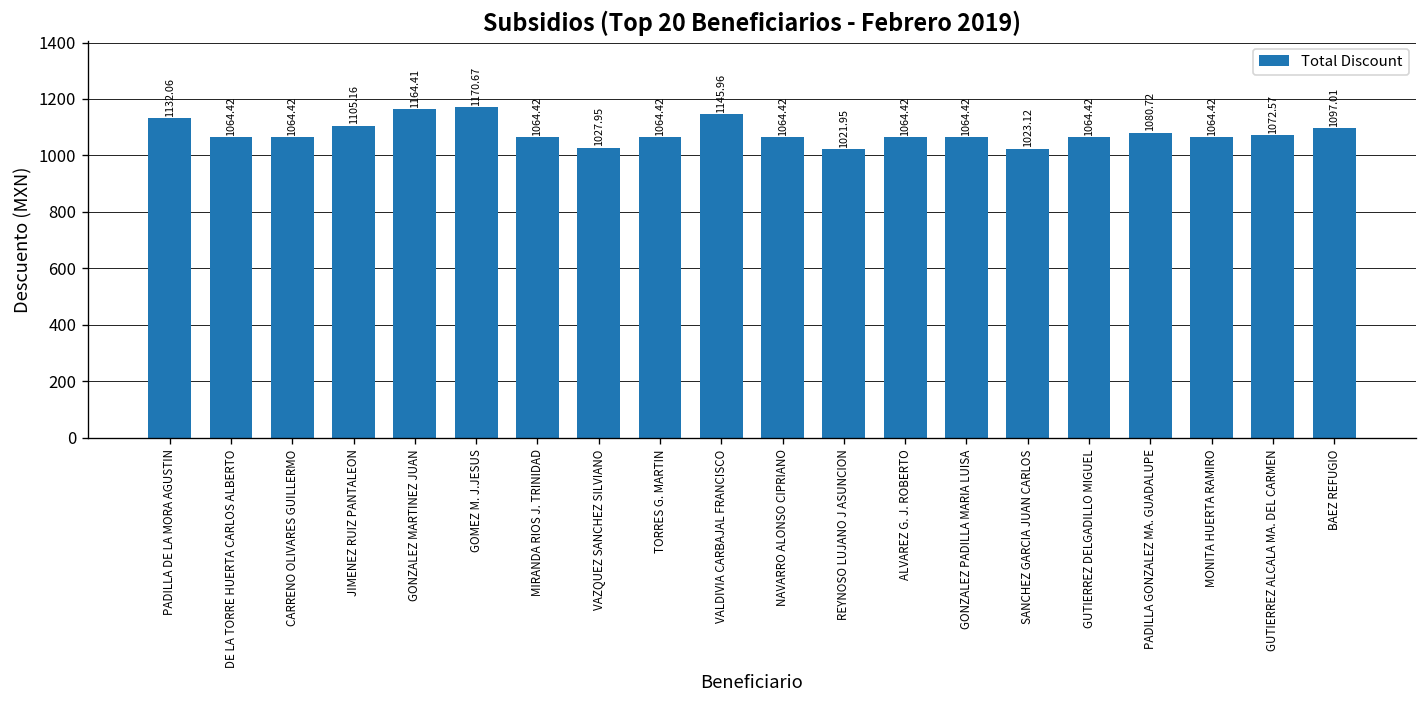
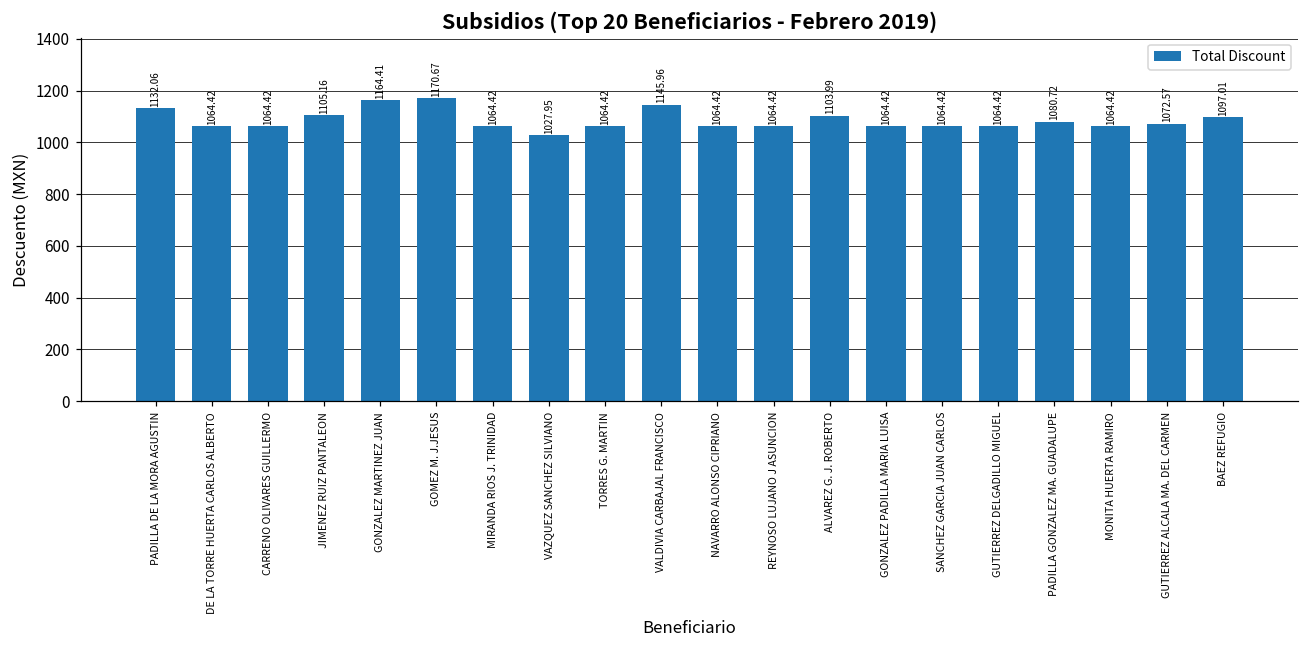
REYNOSO LUJANO J ASUNCION: 1021.95 -> 1064.42
ALVAREZ G. J. ROBERTO: 1064.42 -> 1103.99
SANCHEZ GARCIA JUAN CARLOS: 1023.12 -> 1064.42
